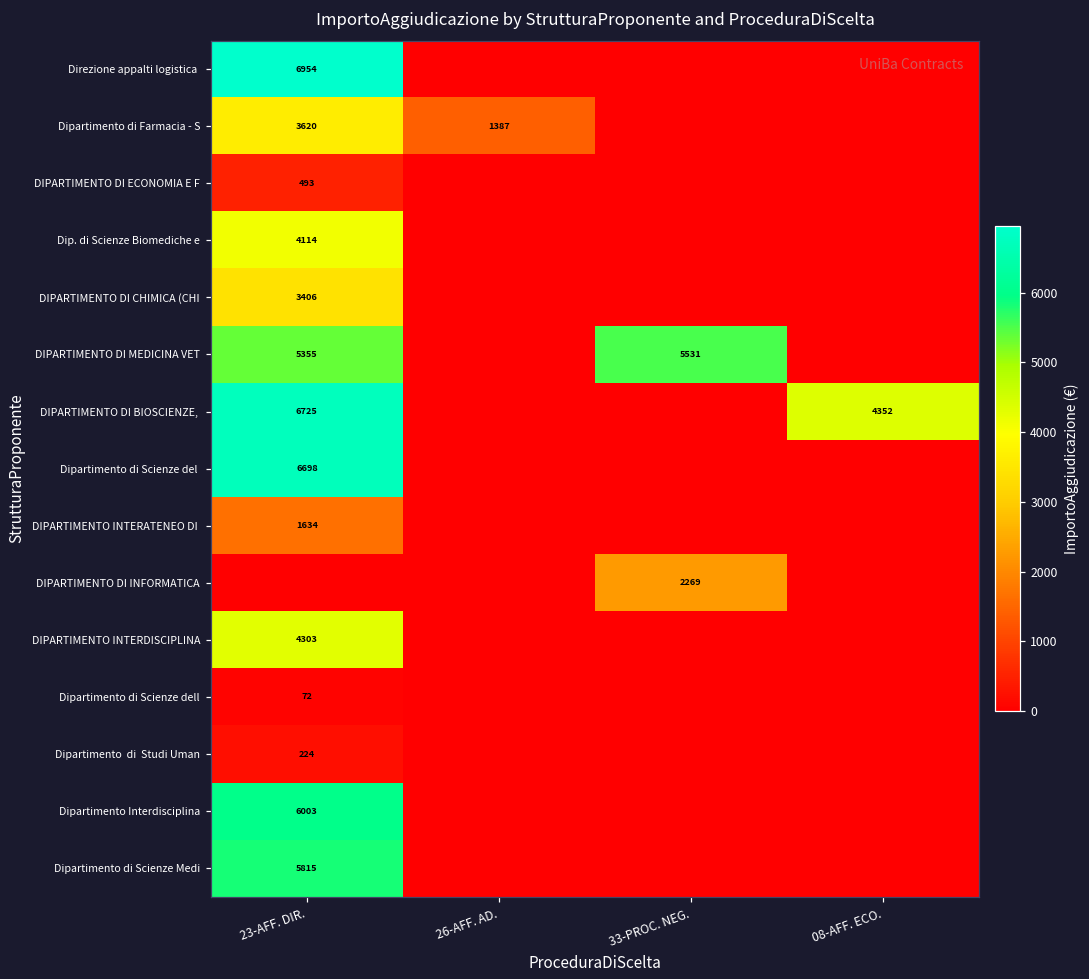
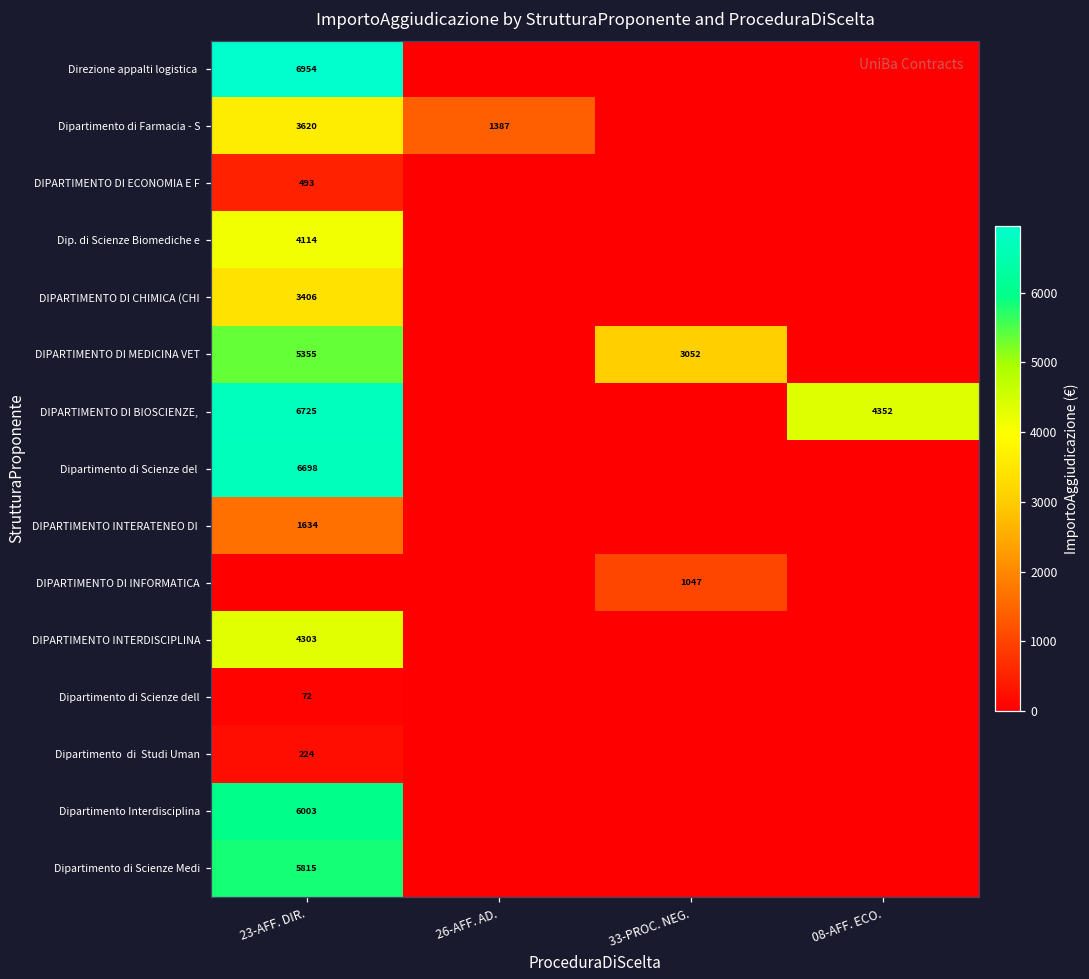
DIPARTIMENTO DI MEDICINA VET, 33-PROC. NEG.: 5531 -> 3052
DIPARTIMENTO DI INFORMATICA, 33-PROC. NEG.: 2269 -> 1047
